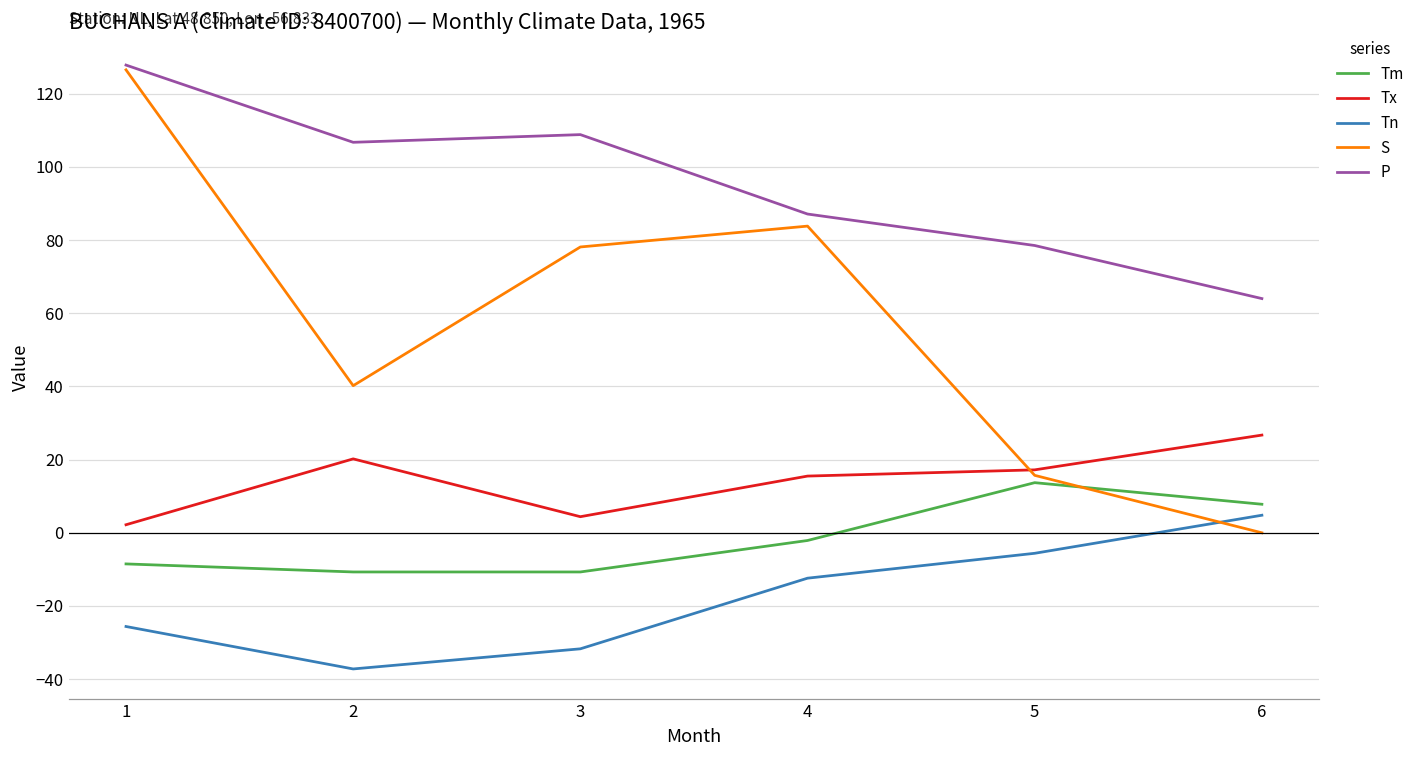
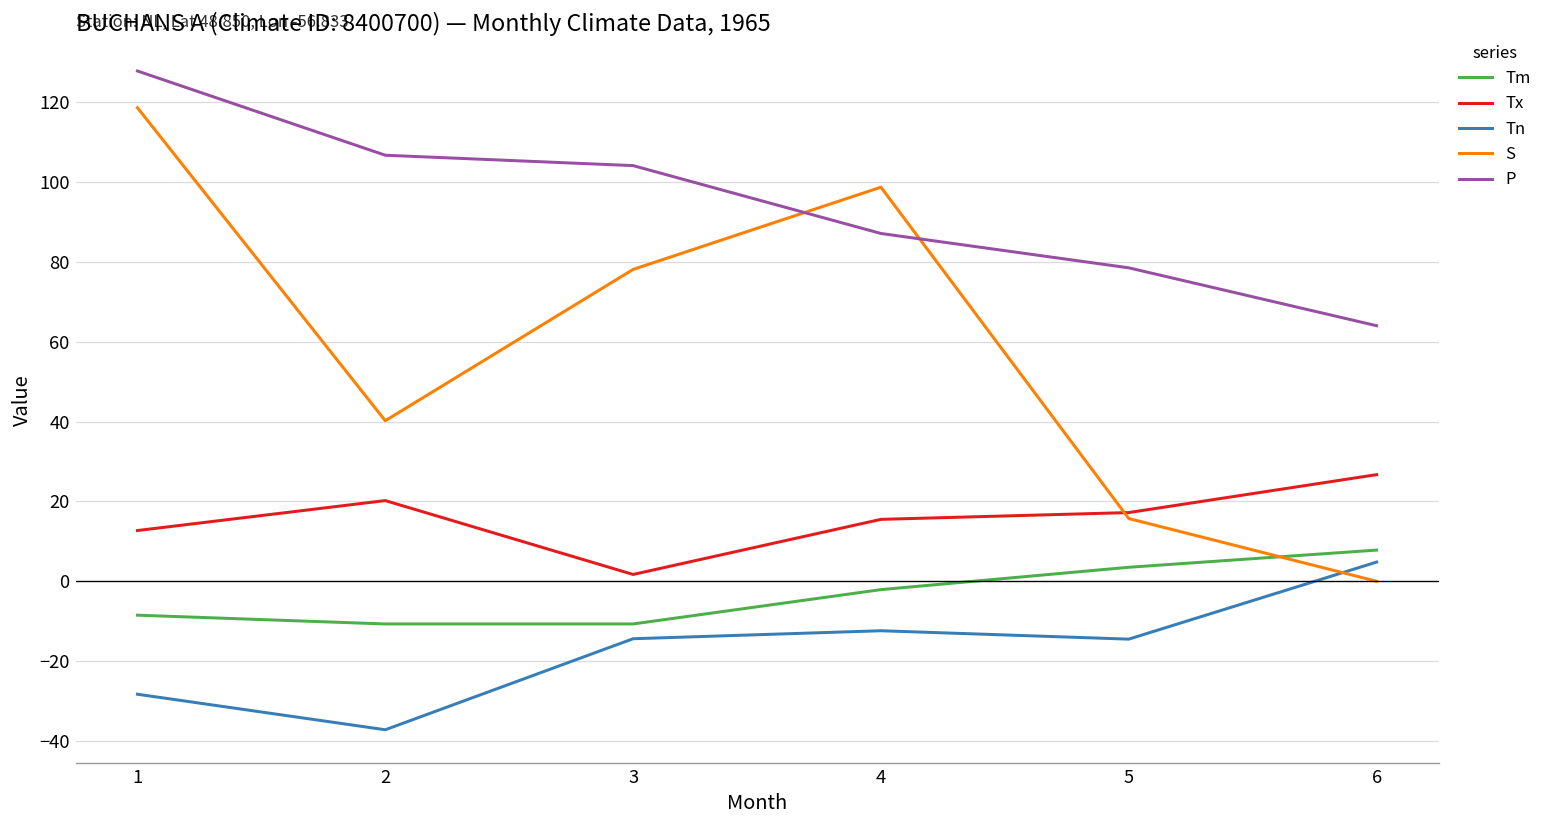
Tx, 1: 2 -> 13
Tn, 1: -26 -> -28
S, 1: 127 -> 119
Tx, 3: 4 -> 2
Tn, 3: -32 -> -14
P, 3: 109 -> 104
S, 4: 84 -> 99
Tm, 5: 14 -> 4
Tn, 5: -6 -> -15
